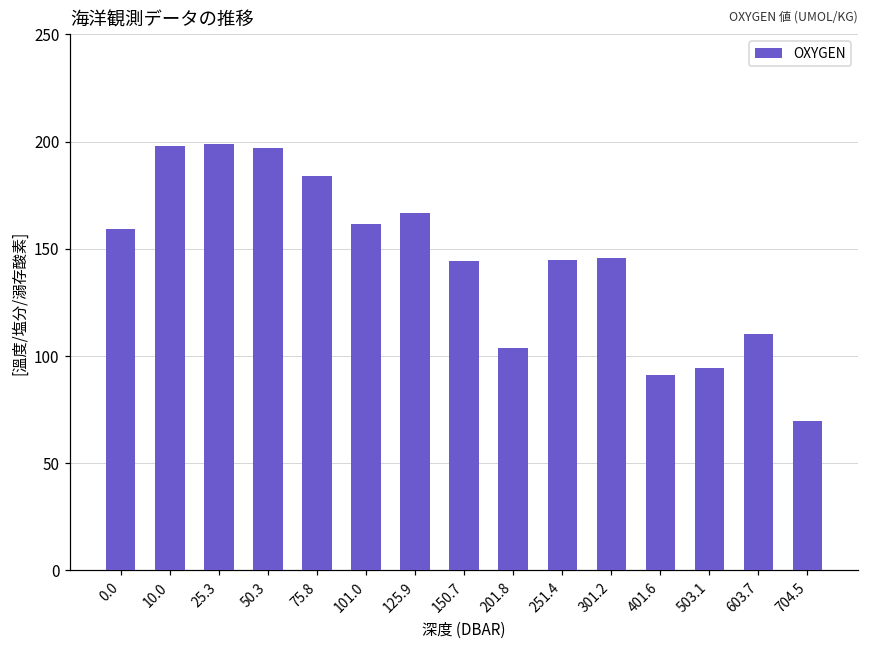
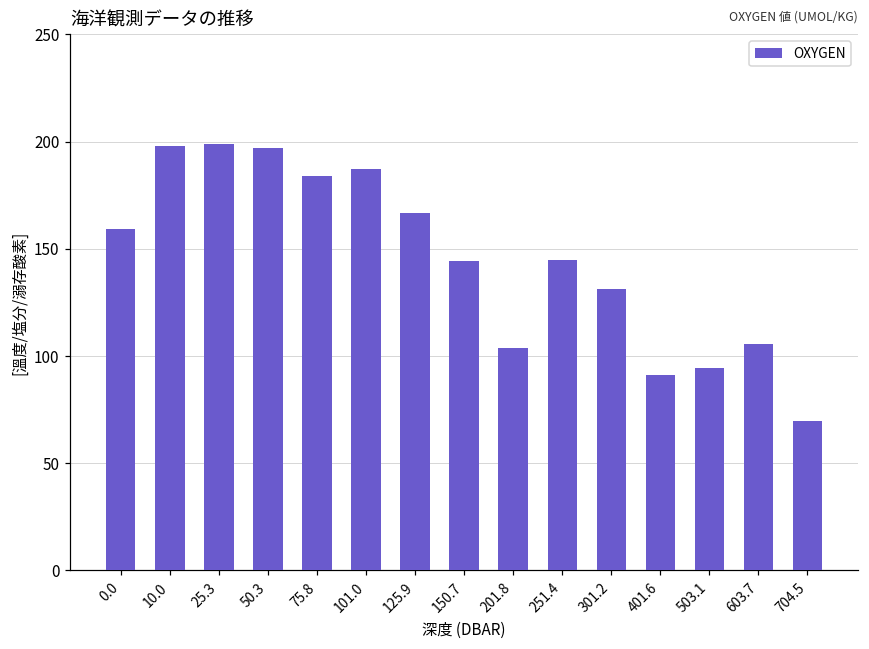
101.0: 162 -> 187
301.2: 146 -> 131
603.7: 110 -> 106
